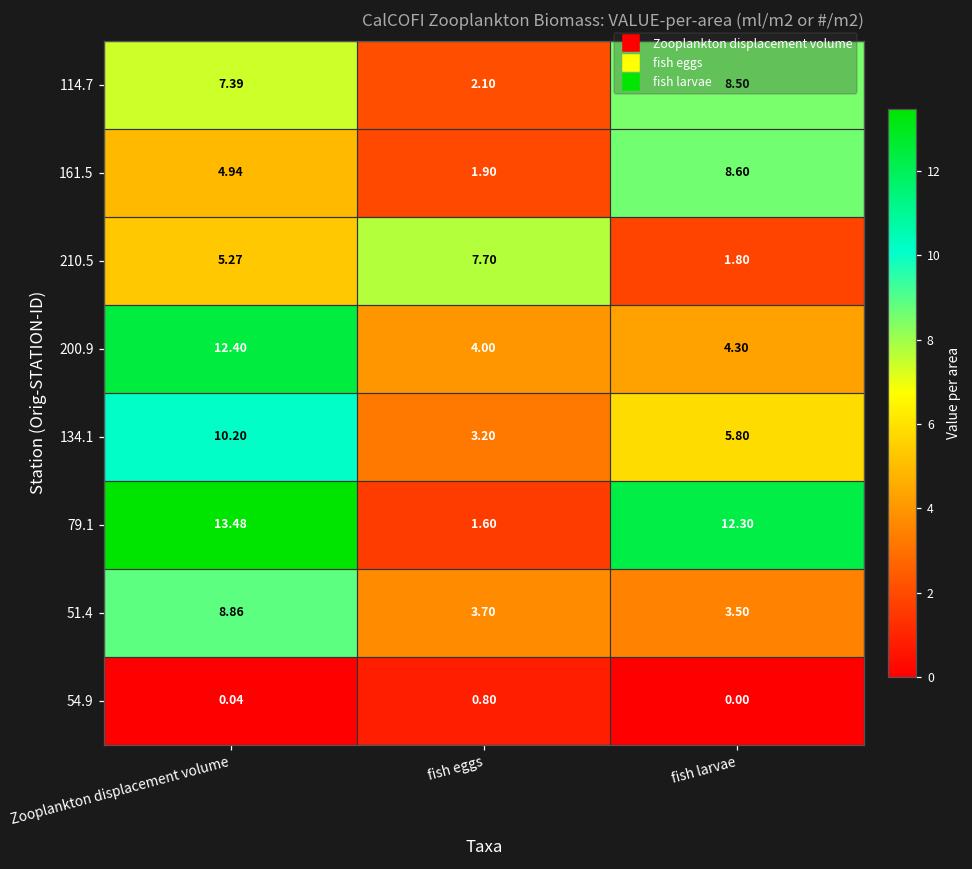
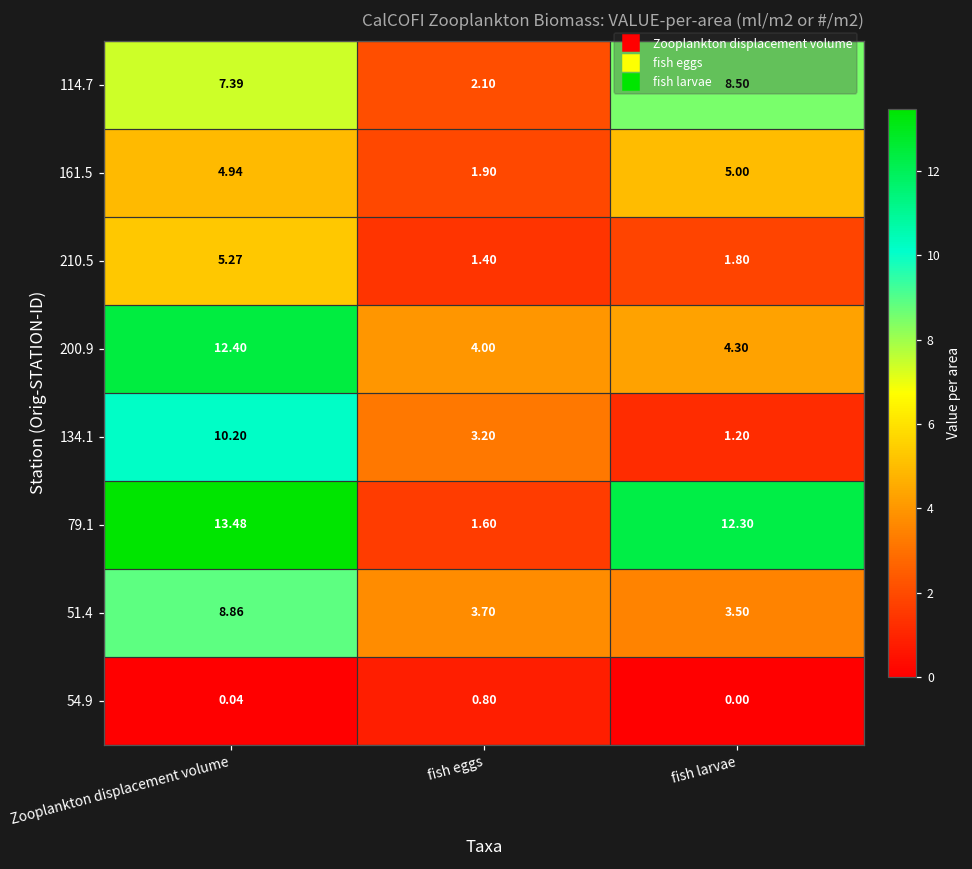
161.5, fish larvae: 8.60 -> 5.00
210.5, fish eggs: 7.70 -> 1.40
134.1, fish larvae: 5.80 -> 1.20
